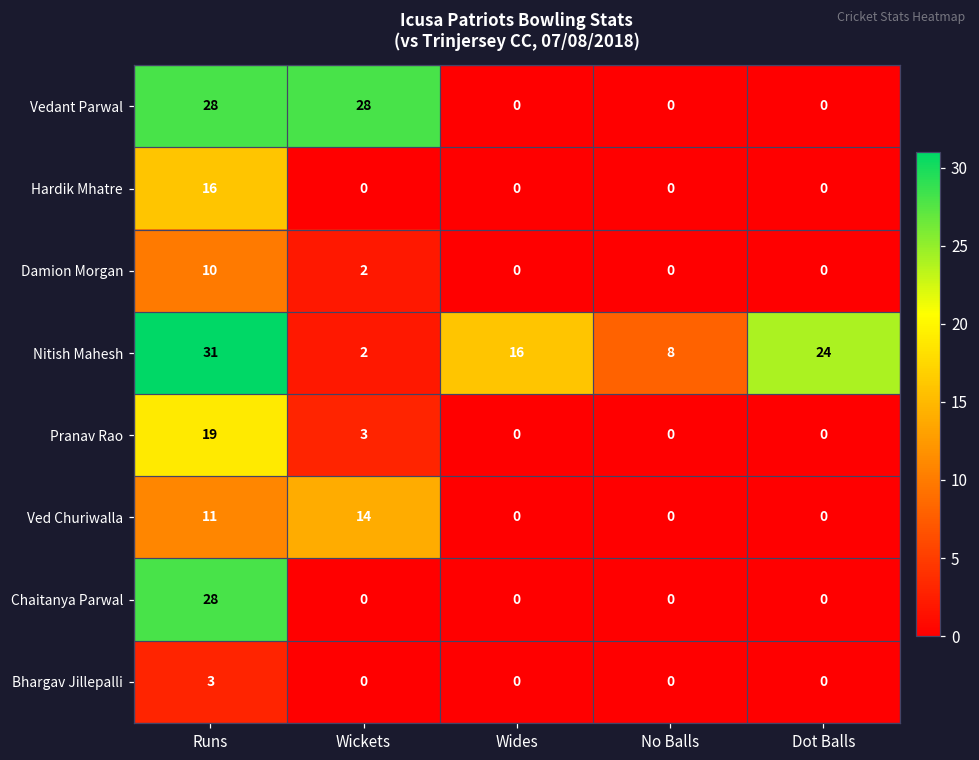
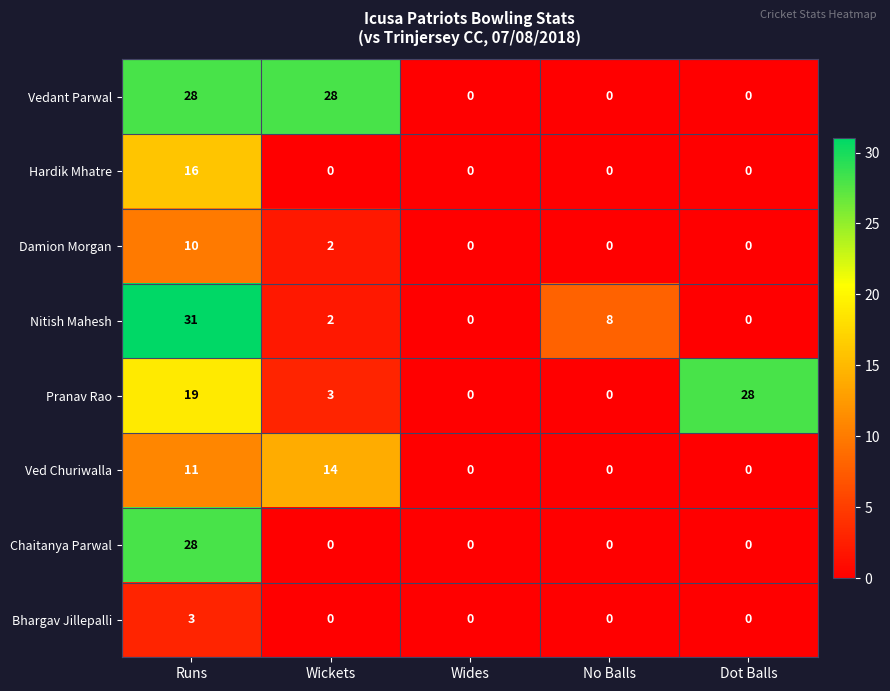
Nitish Mahesh, Wides: 16 -> 0
Nitish Mahesh, Dot Balls: 24 -> 0
Pranav Rao, Dot Balls: 0 -> 28
